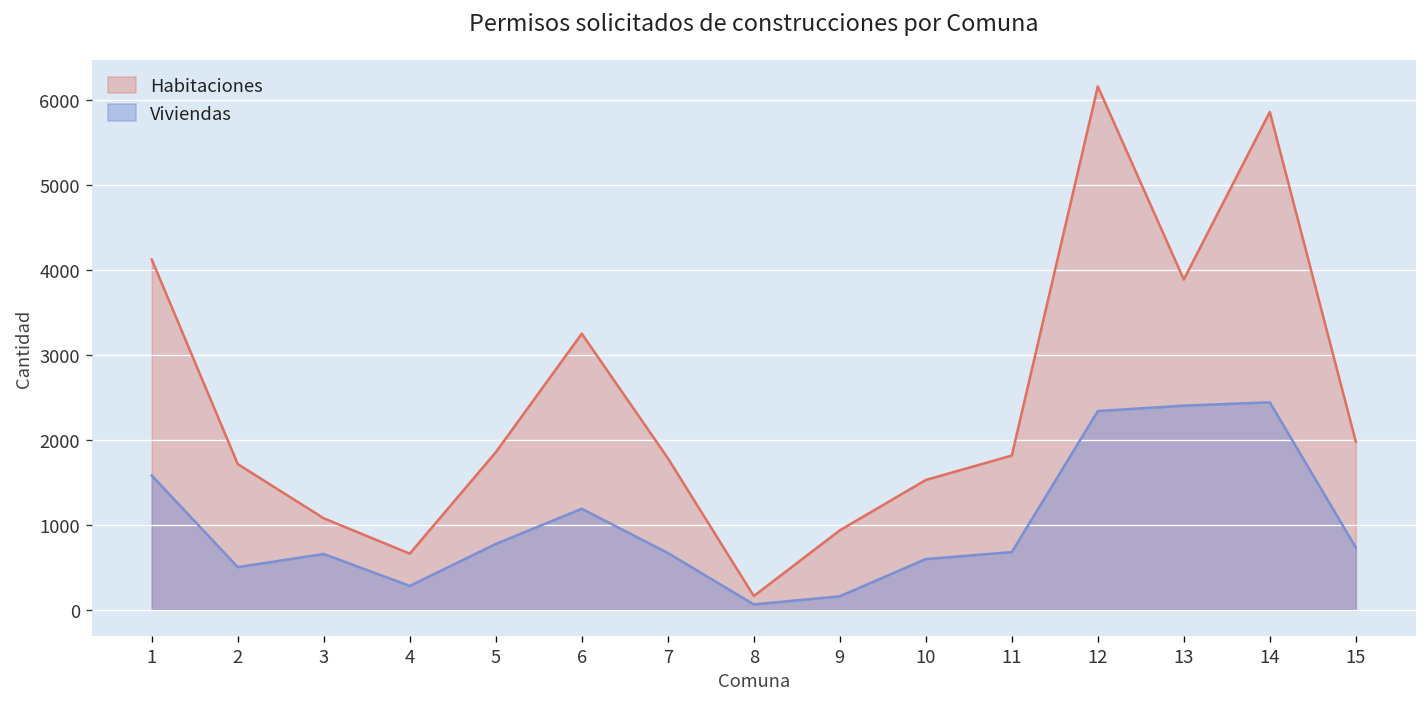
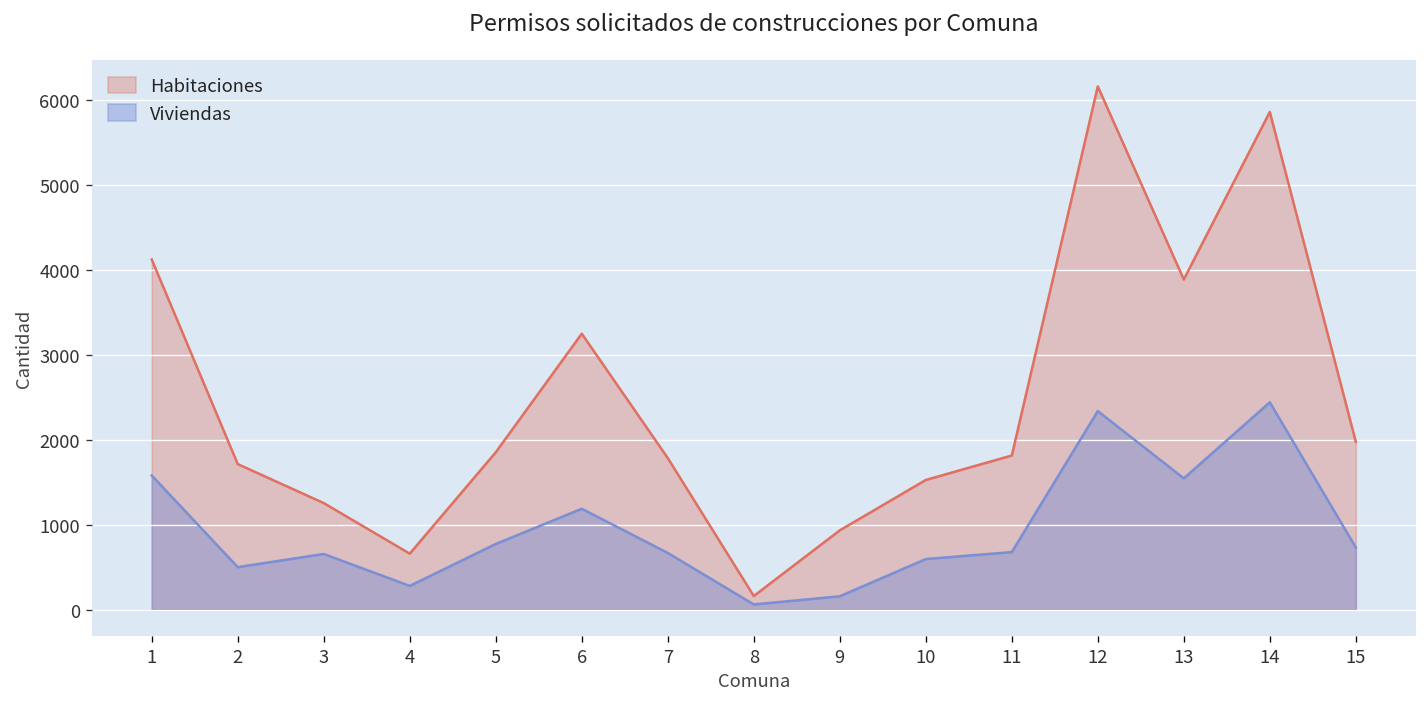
Habitaciones, 3: 1100 -> 1300
Viviendas, 13: 2400 -> 1500
